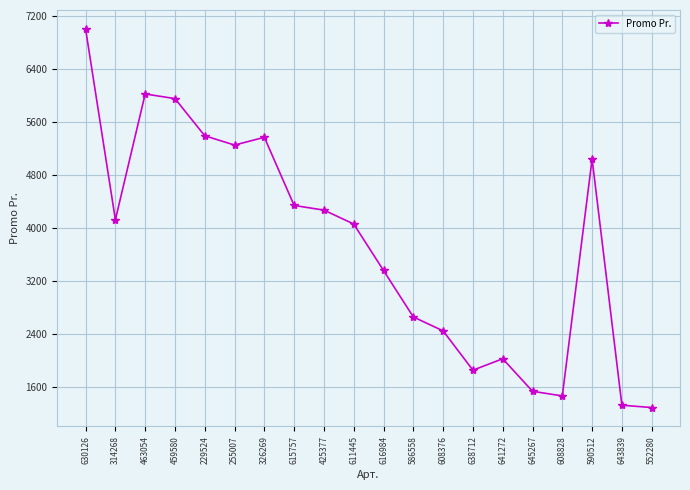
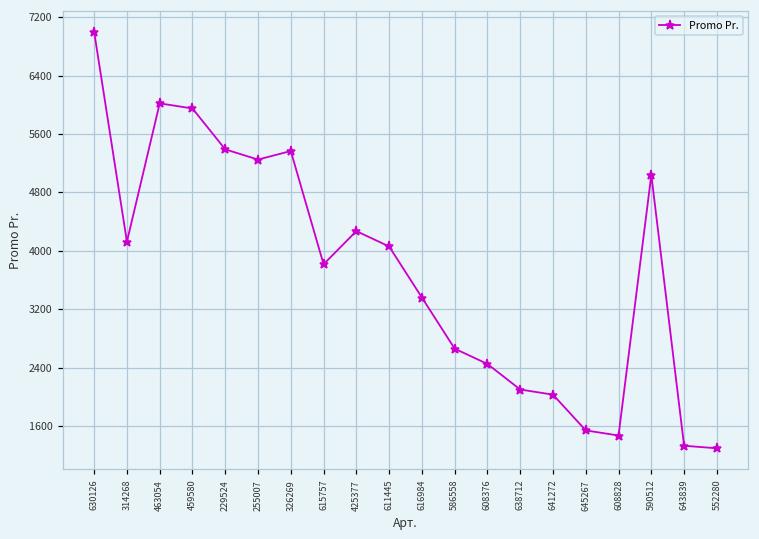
615757: 4300 -> 3800
638712: 1900 -> 2100
